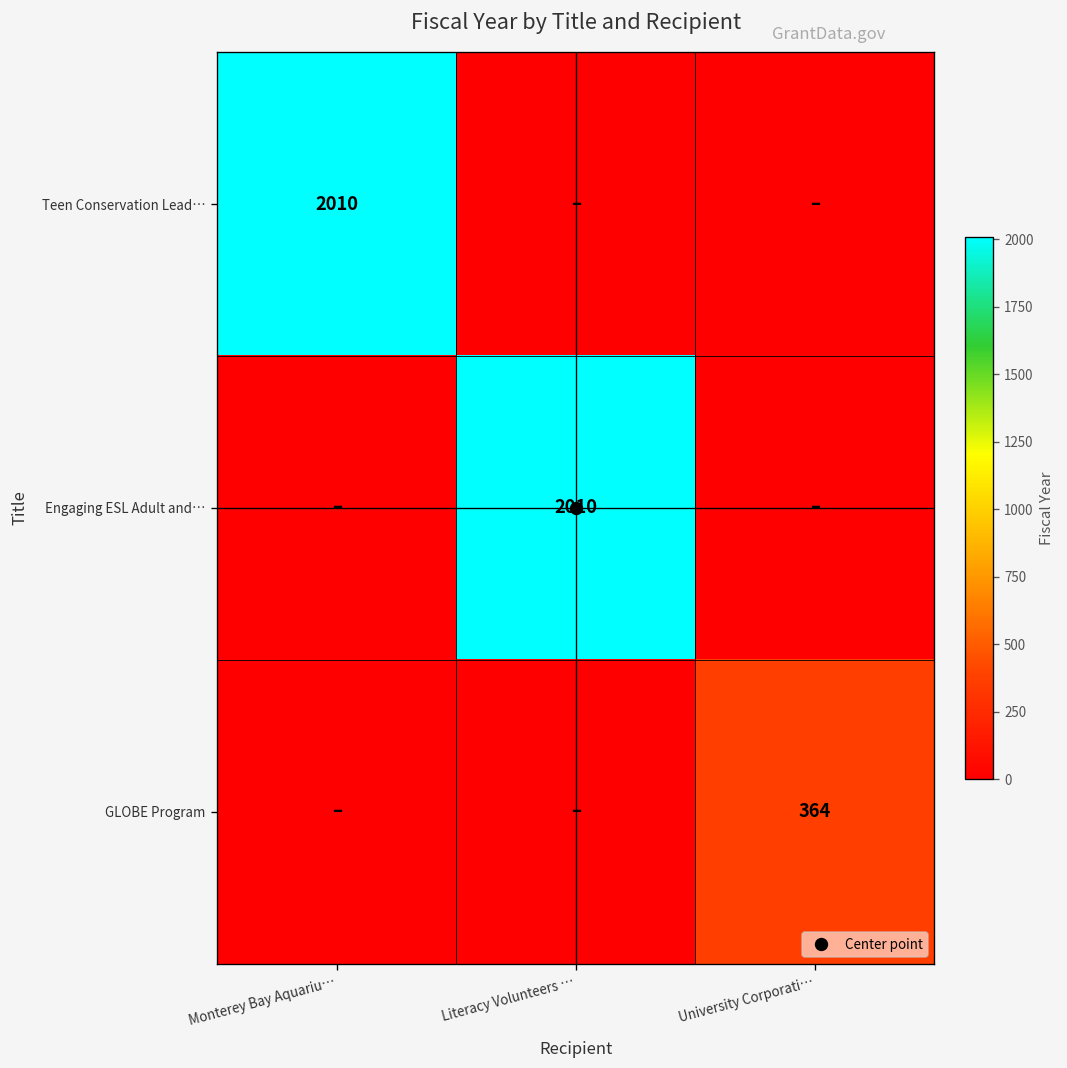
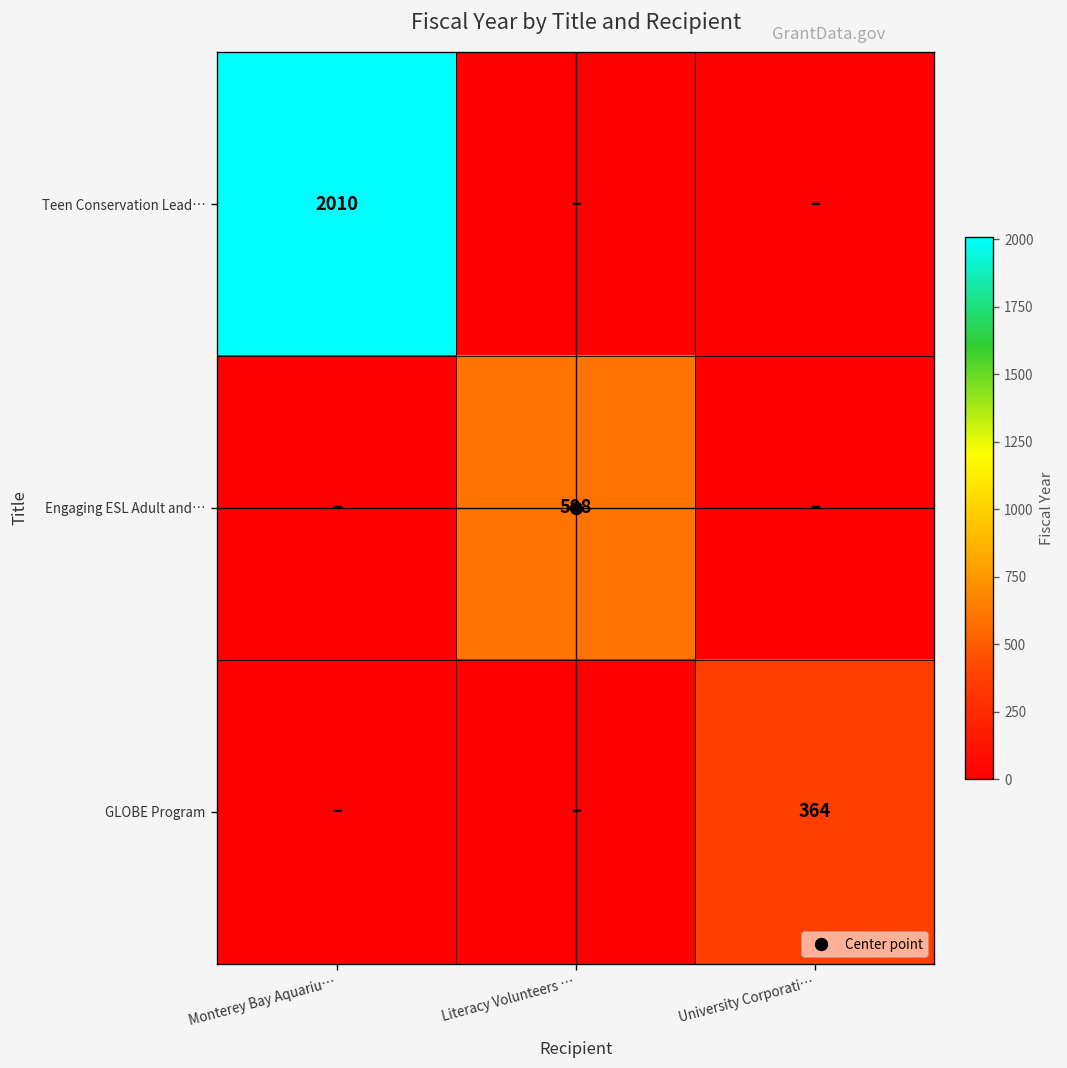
Engaging ESL Adult and…, Literacy Volunteers …: 2010 -> 598
